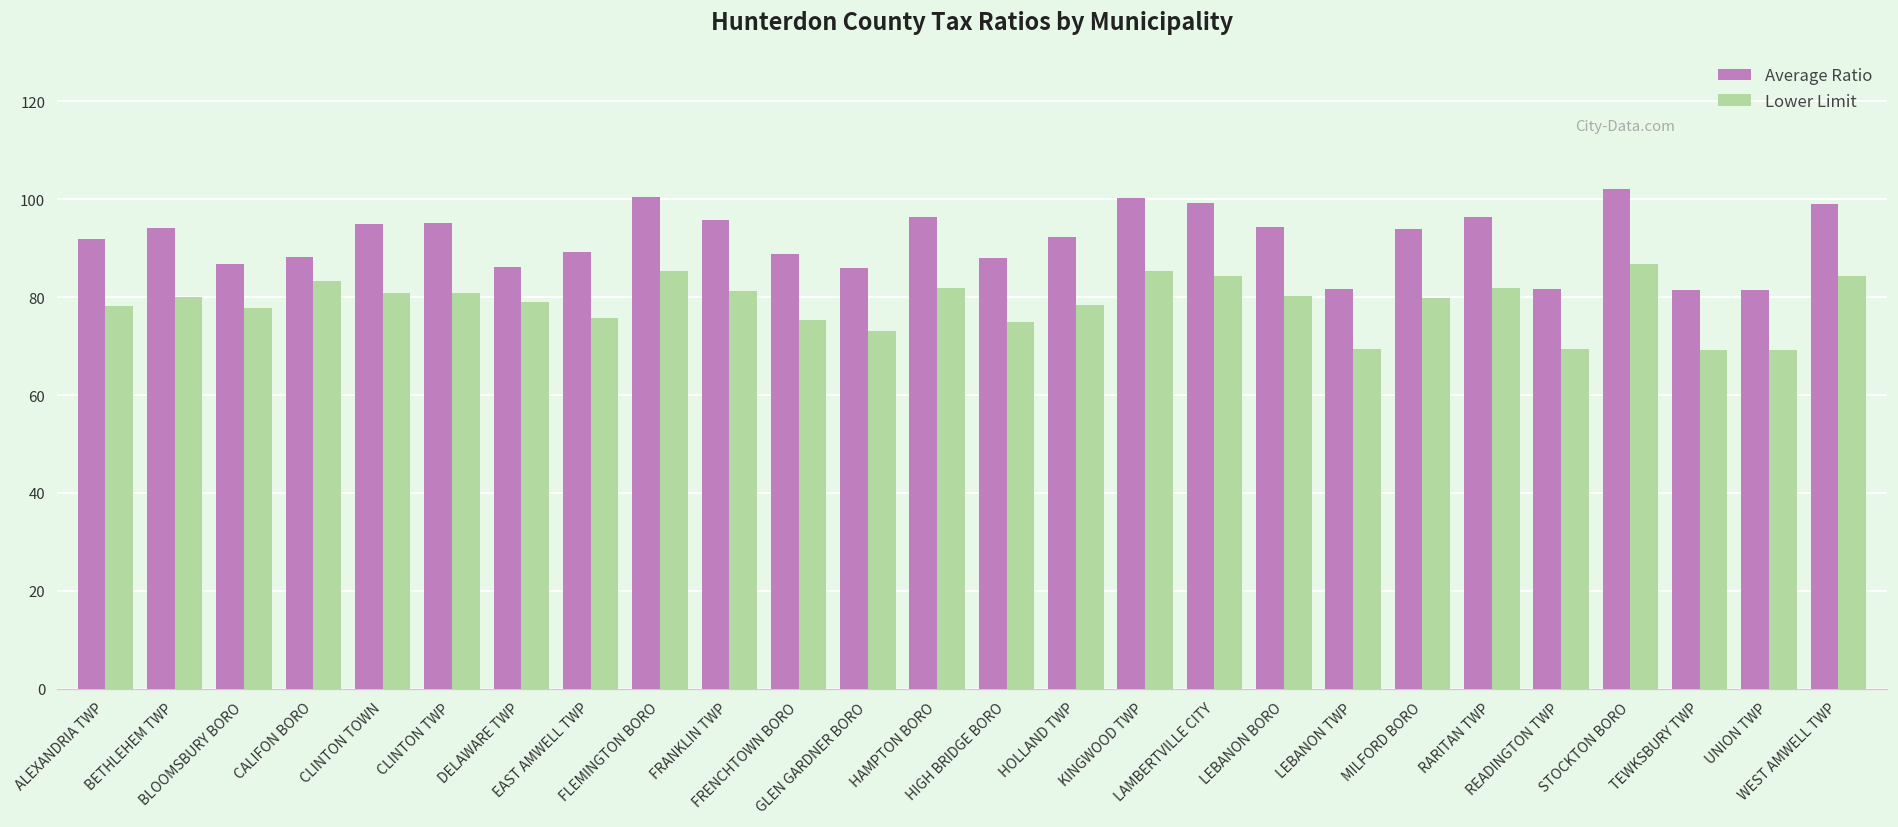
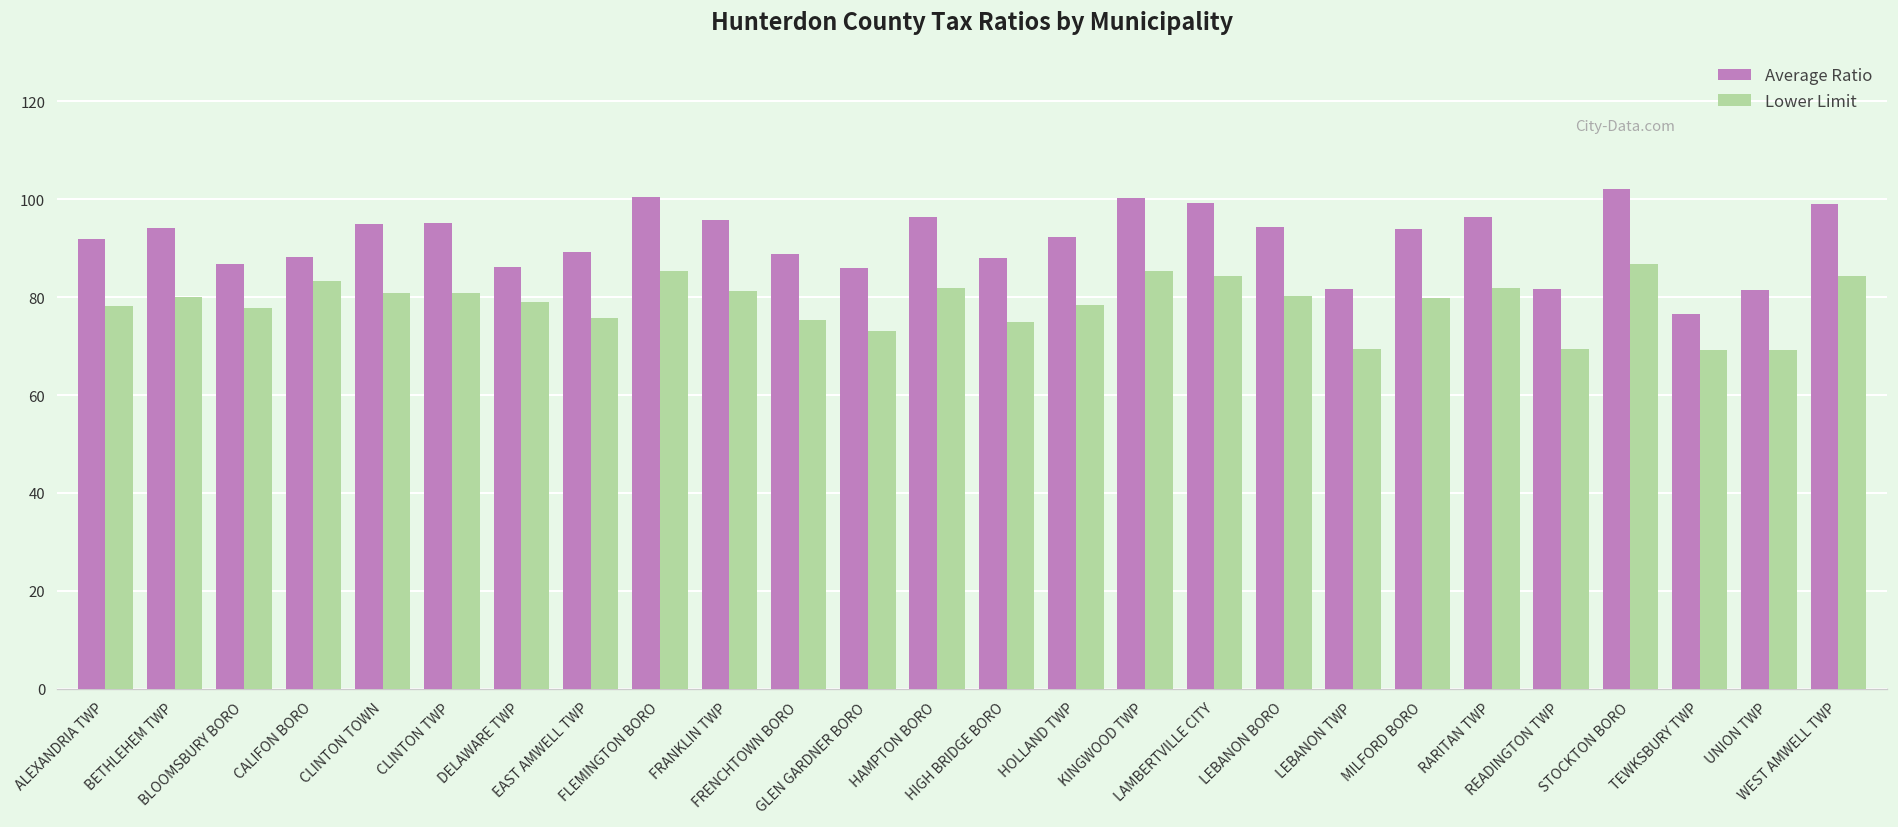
Average Ratio, TEWKSBURY TWP: 81 -> 76
